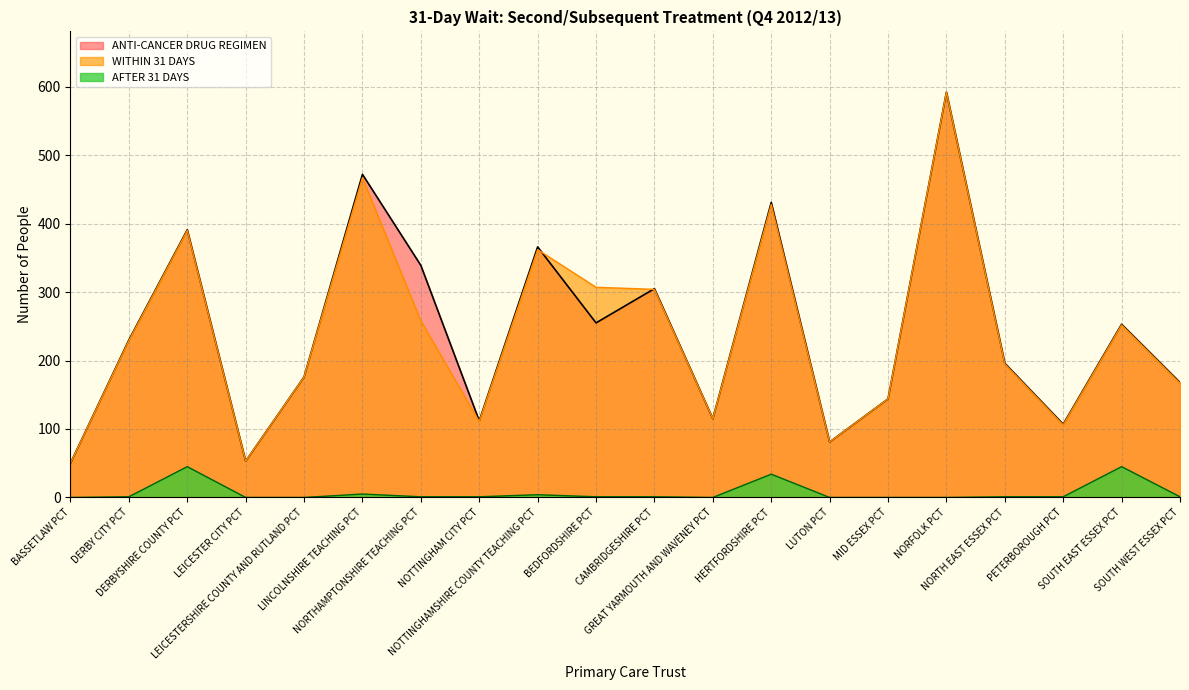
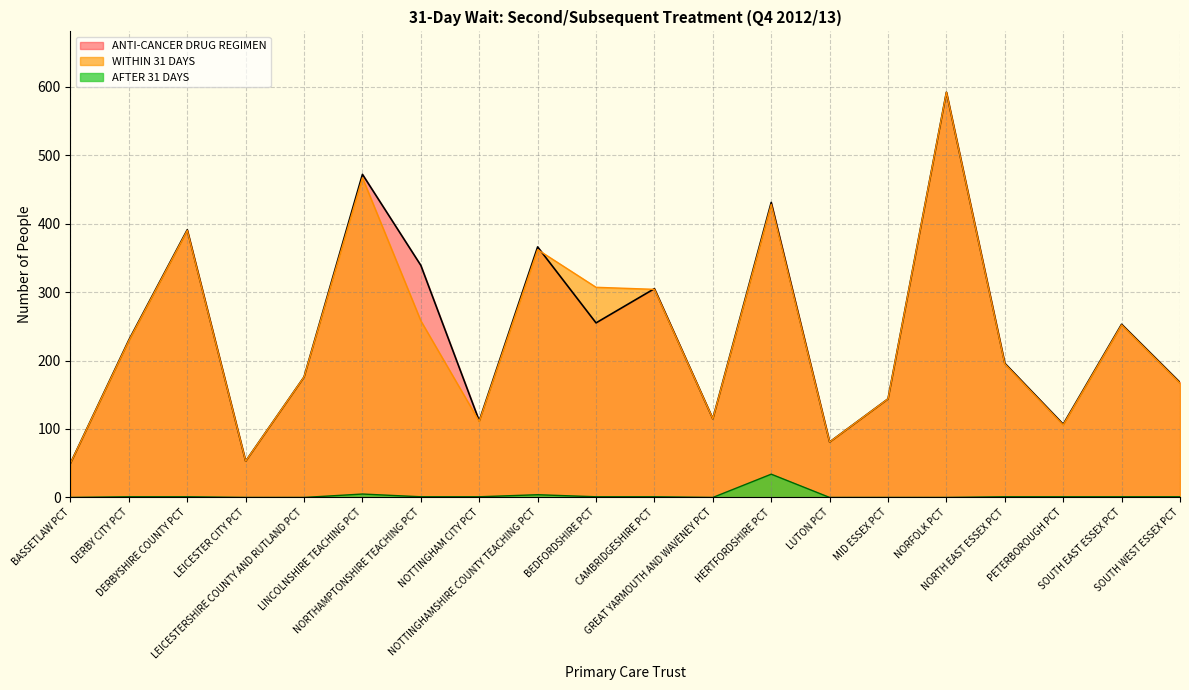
AFTER 31 DAYS, DERBYSHIRE COUNTY PCT: 50 -> 0
AFTER 31 DAYS, SOUTH EAST ESSEX PCT: 50 -> 0
